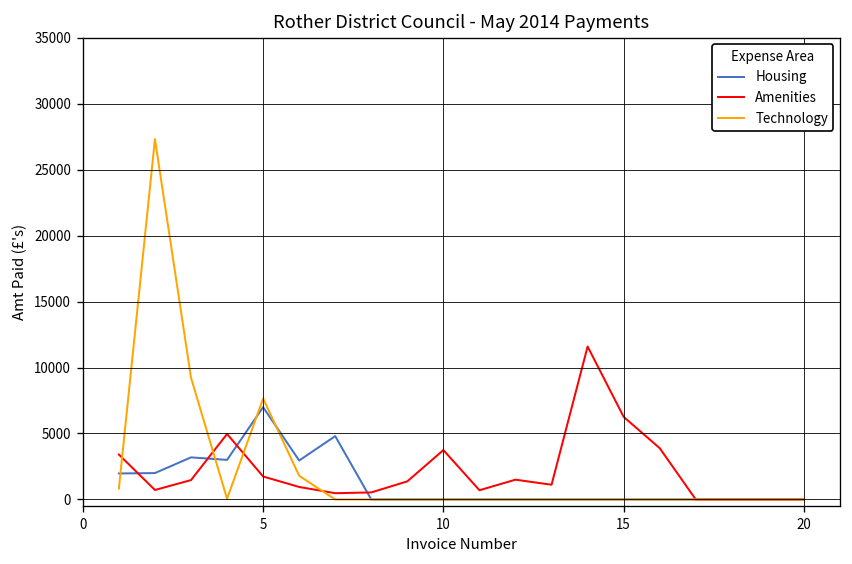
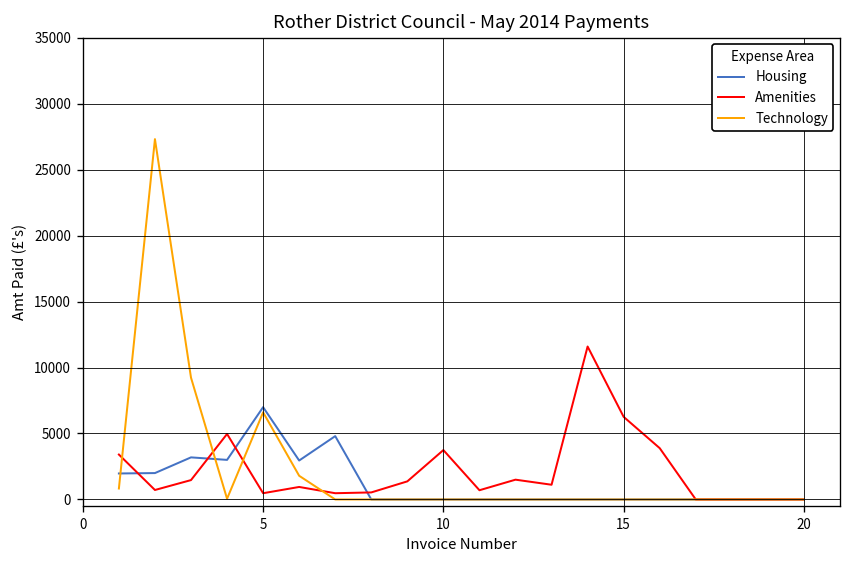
Amenities, 5: 1700 -> 500
Technology, 5: 7600 -> 6600
